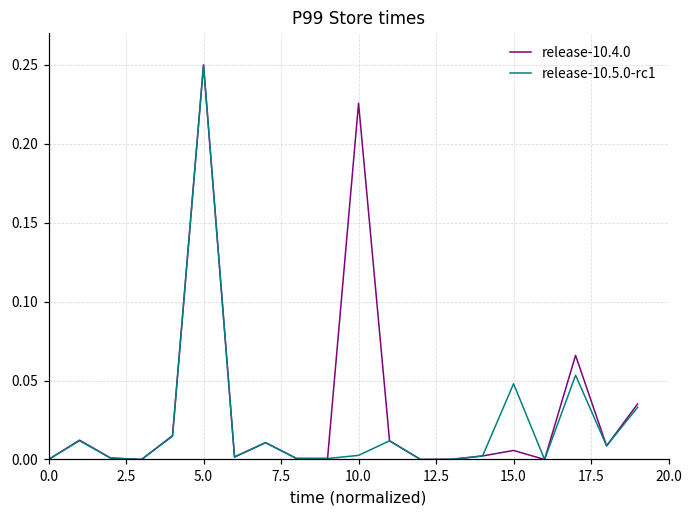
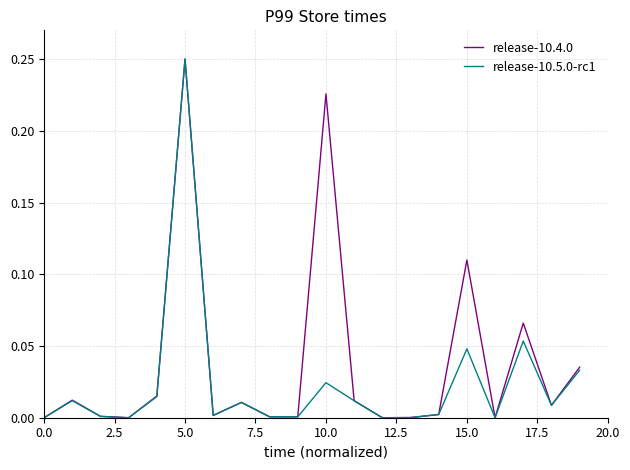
release-10.5.0-rc1, 10.0: 0.003 -> 0.024
release-10.4.0, 15.0: 0.006 -> 0.110
